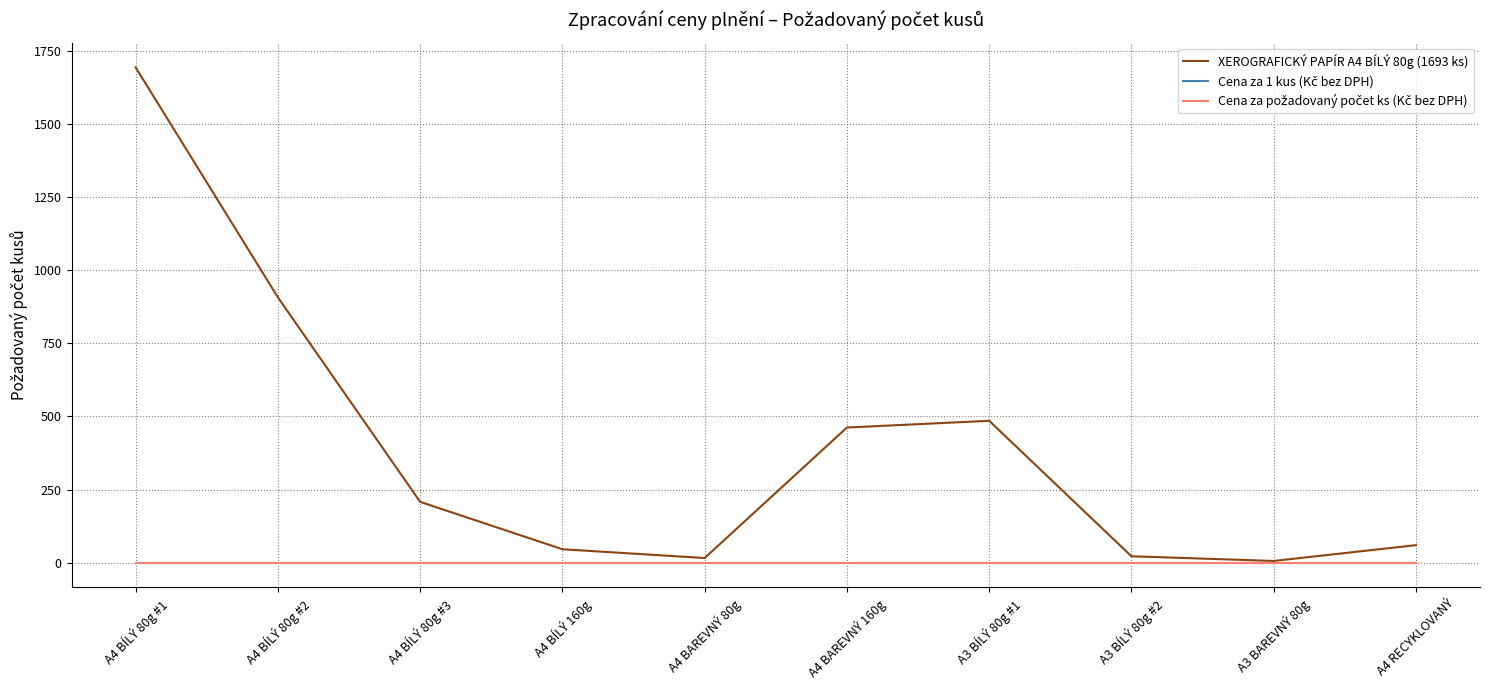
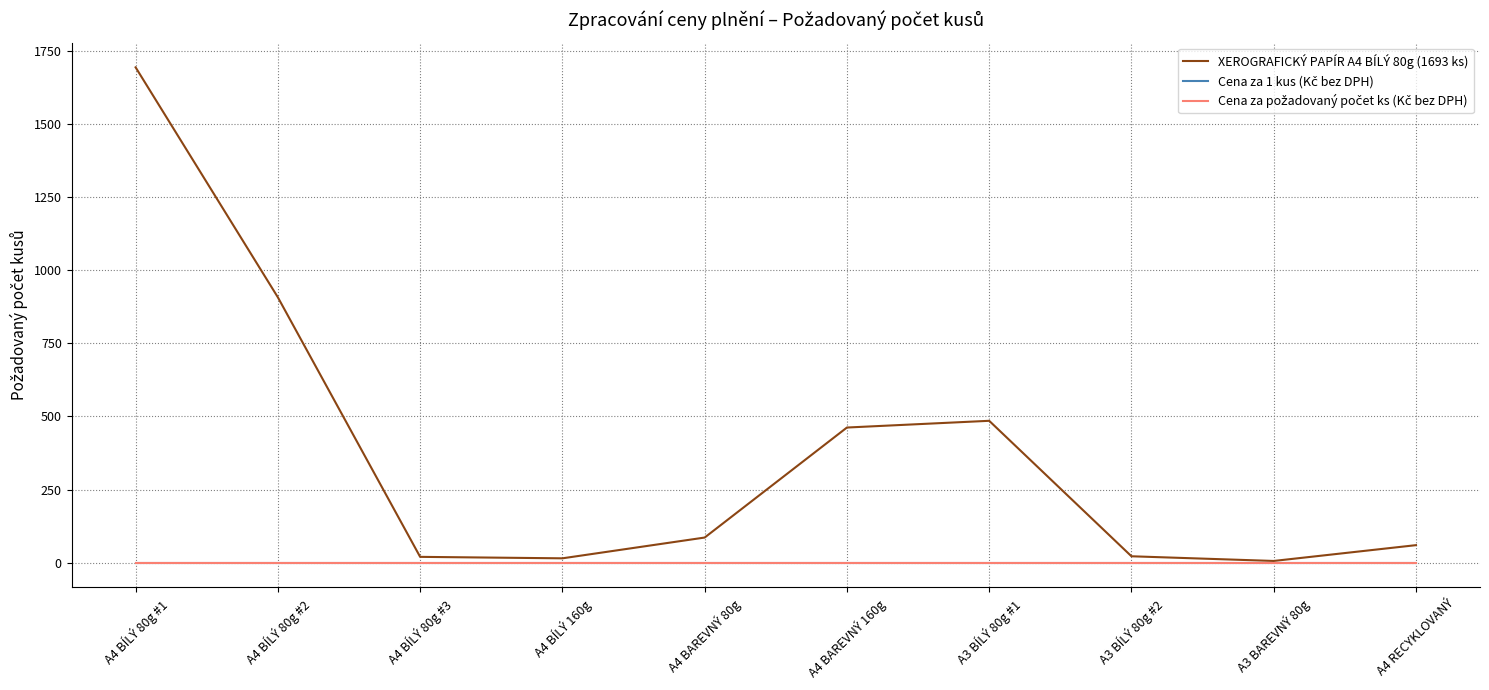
XEROGRAFICKÝ PAPÍR A4 BÍLÝ 80g (1693 ks), A4 BÍLÝ 80g #3: 210 -> 20
XEROGRAFICKÝ PAPÍR A4 BÍLÝ 80g (1693 ks), A4 BÍLÝ 160g: 50 -> 20
XEROGRAFICKÝ PAPÍR A4 BÍLÝ 80g (1693 ks), A4 BAREVNÝ 80g: 20 -> 90
